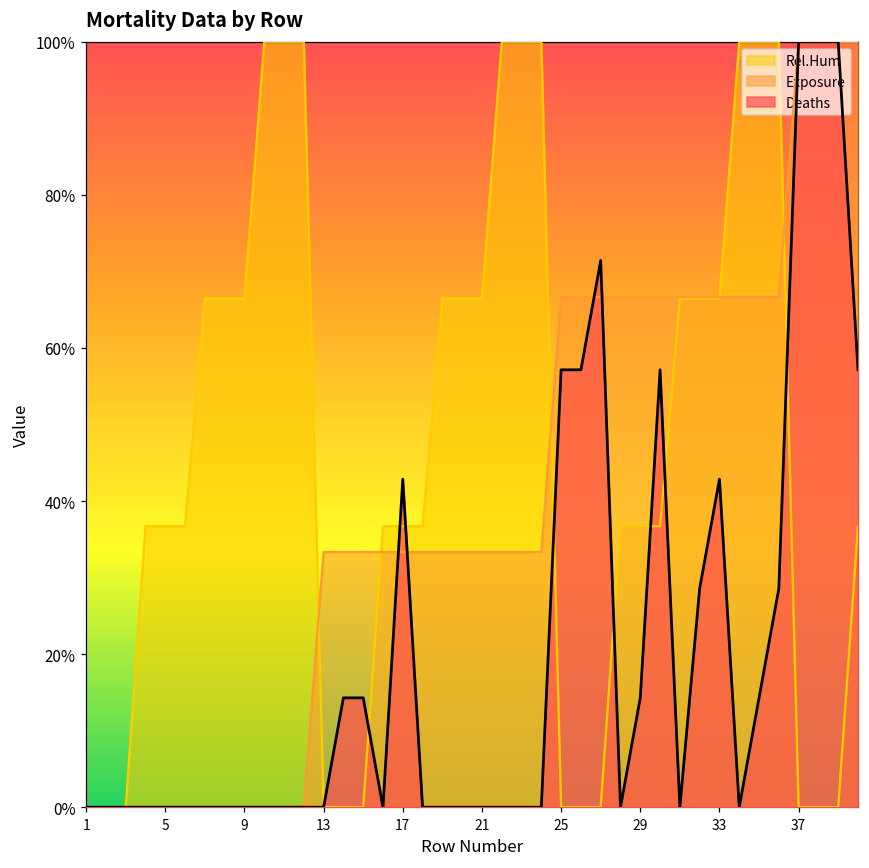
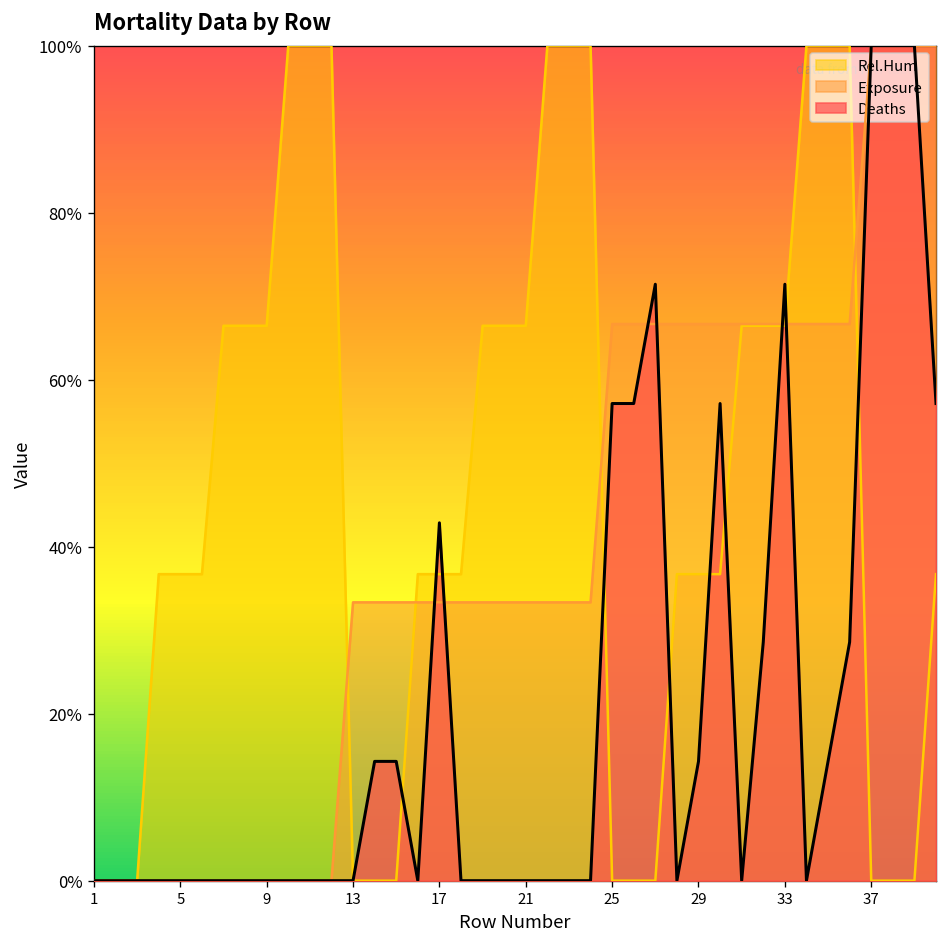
Deaths, 33: 43% -> 71%
